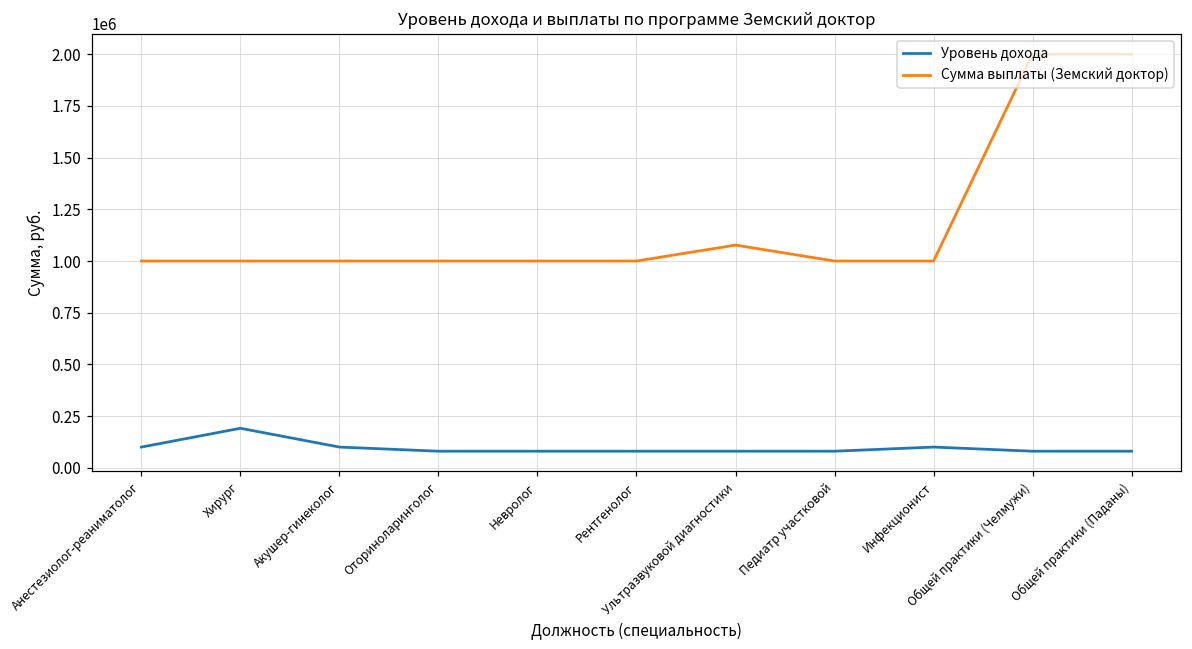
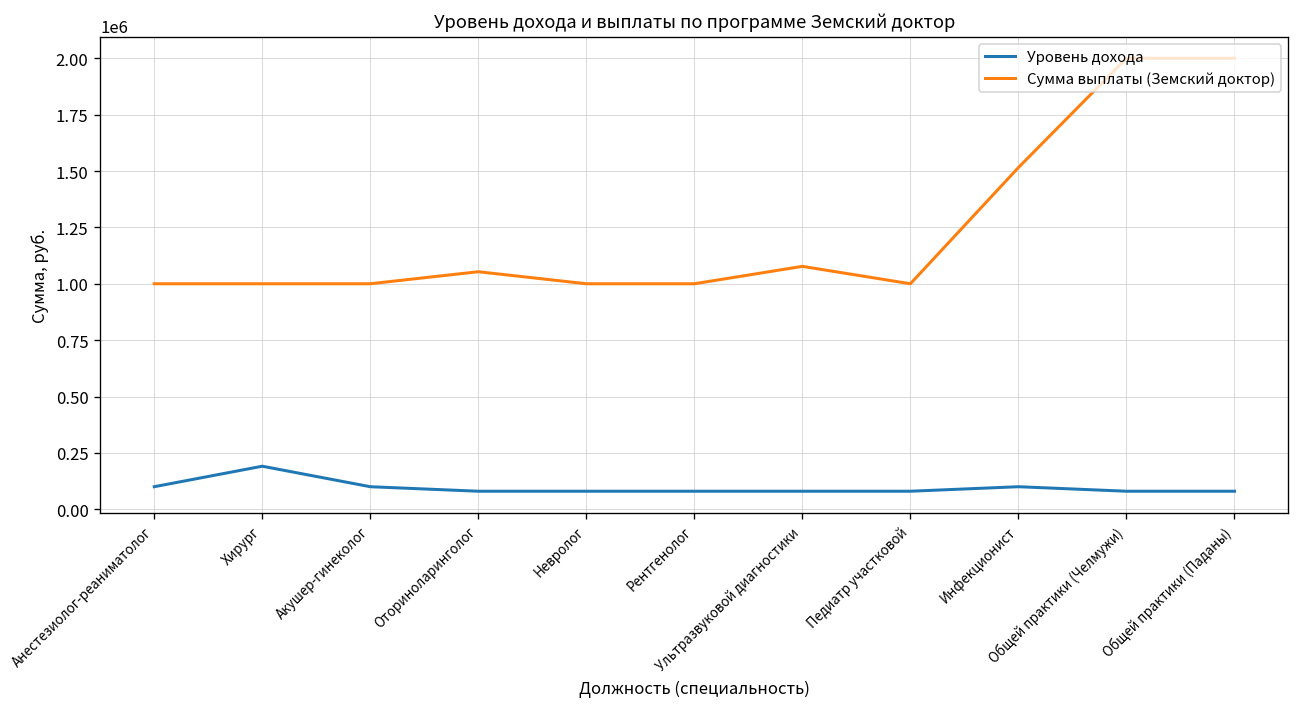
Сумма выплаты (Земский доктор), Оториноларинголог: 1000000 -> 1050000
Сумма выплаты (Земский доктор), Инфекционист: 1000000 -> 1520000
